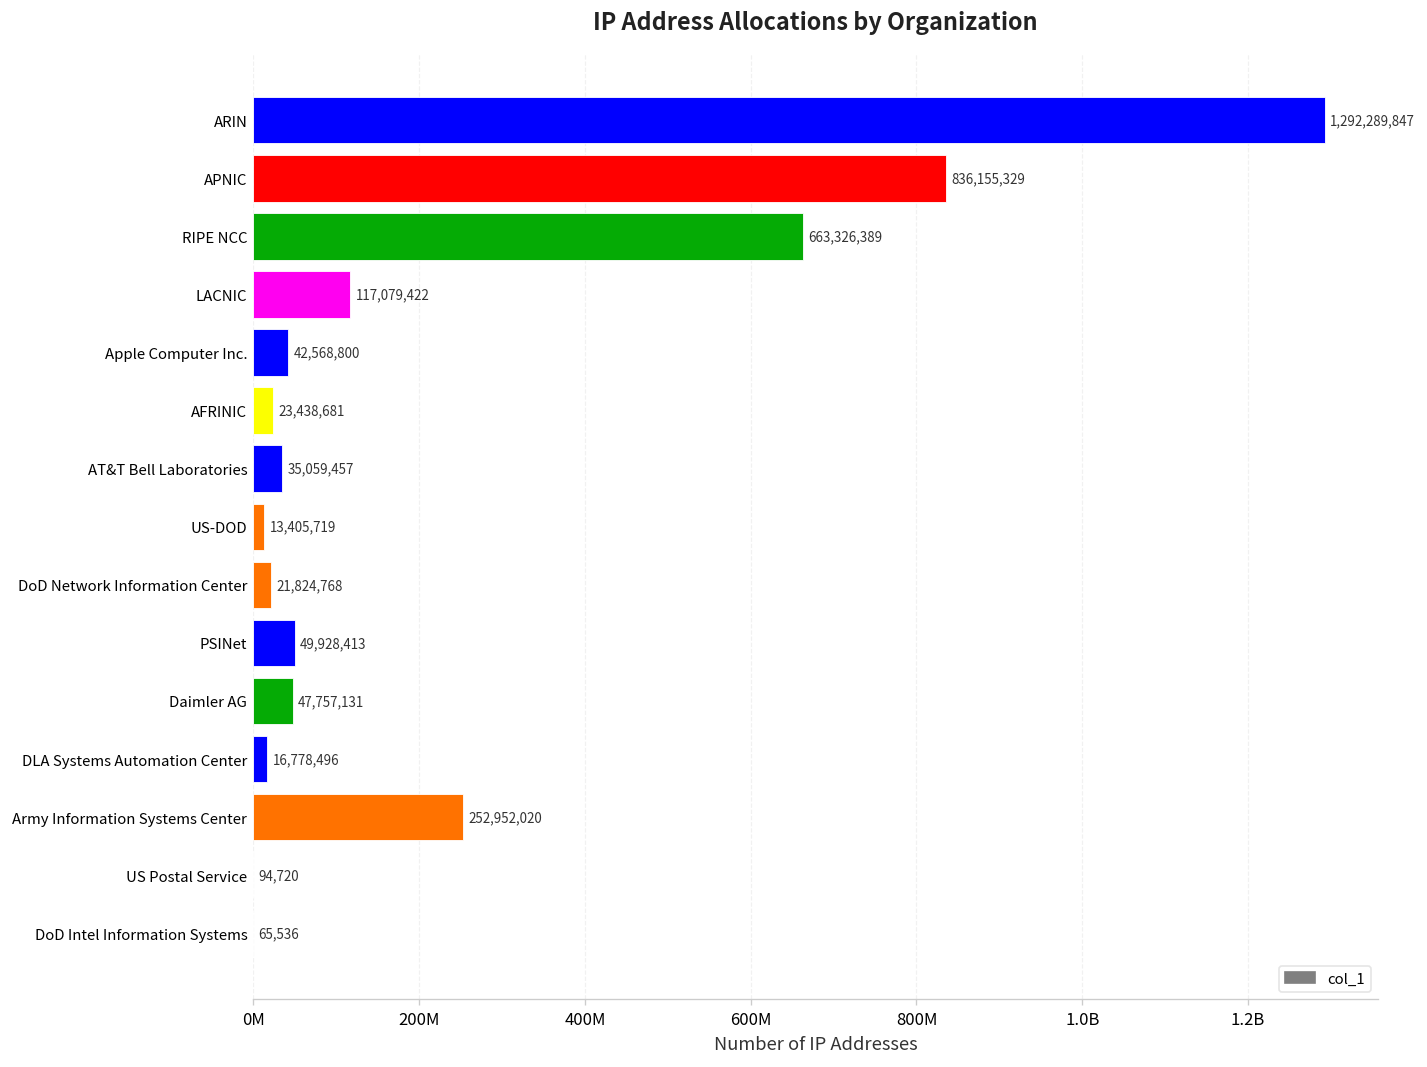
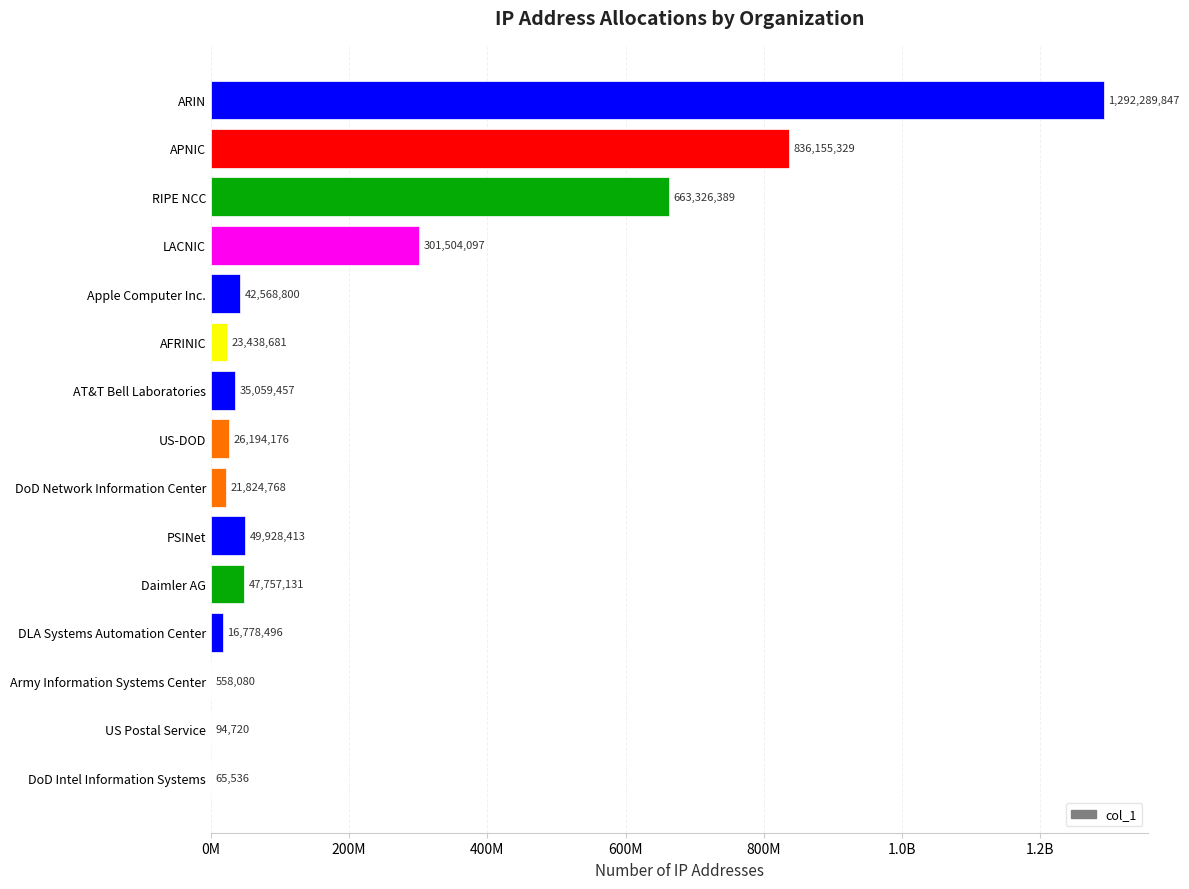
LACNIC: 117,079,422 -> 301,504,097
US-DOD: 13,405,719 -> 26,194,176
Army Information Systems Center: 252,952,020 -> 558,080
